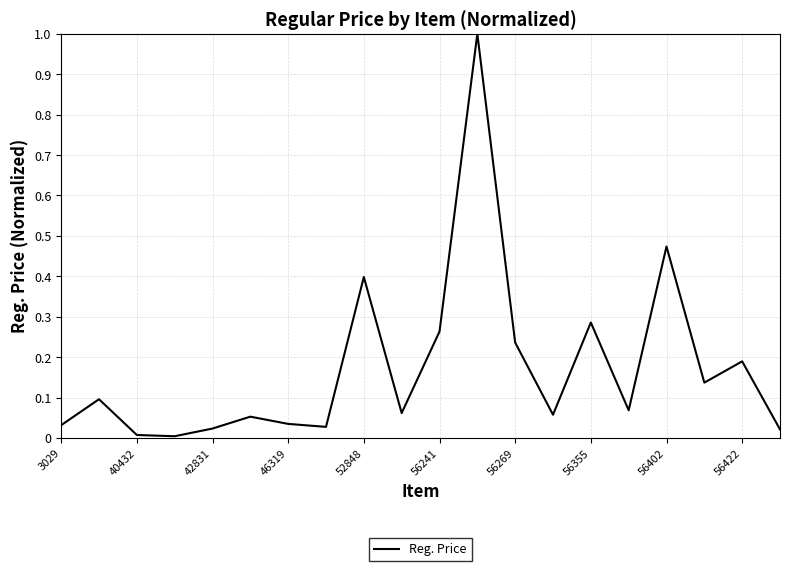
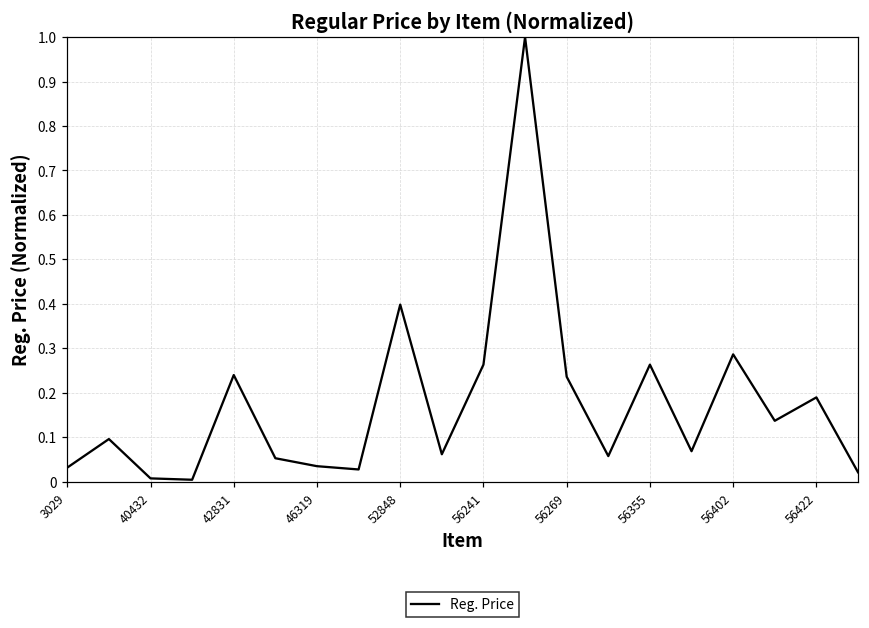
42831: 0.02 -> 0.24
56355: 0.29 -> 0.26
56402: 0.47 -> 0.29
